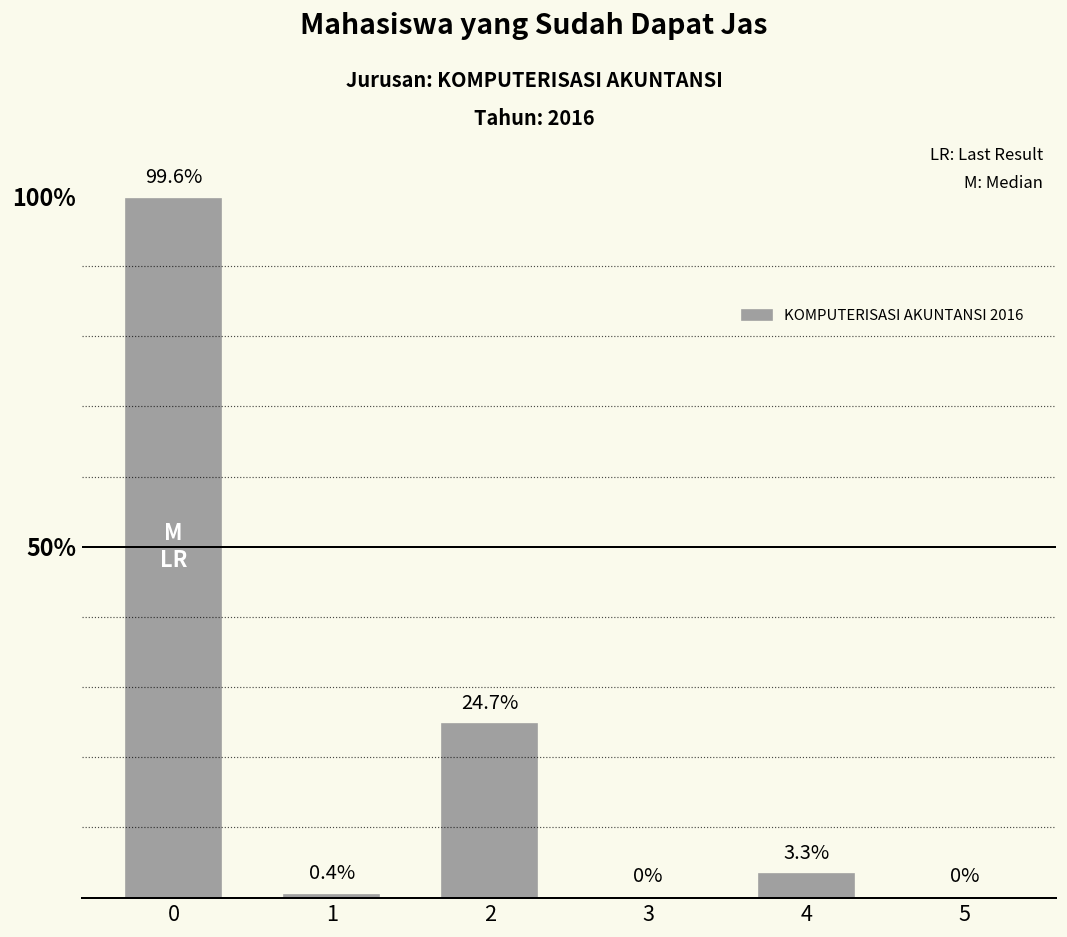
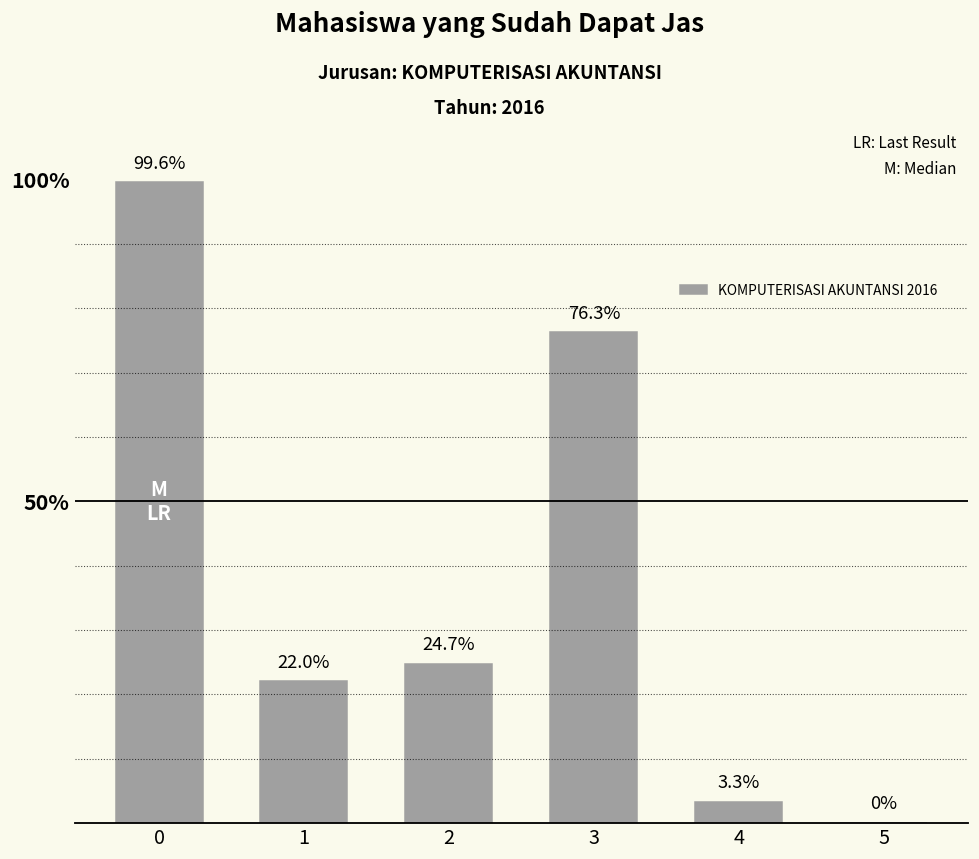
1: 0.4% -> 22.0%
3: 0% -> 76.3%
